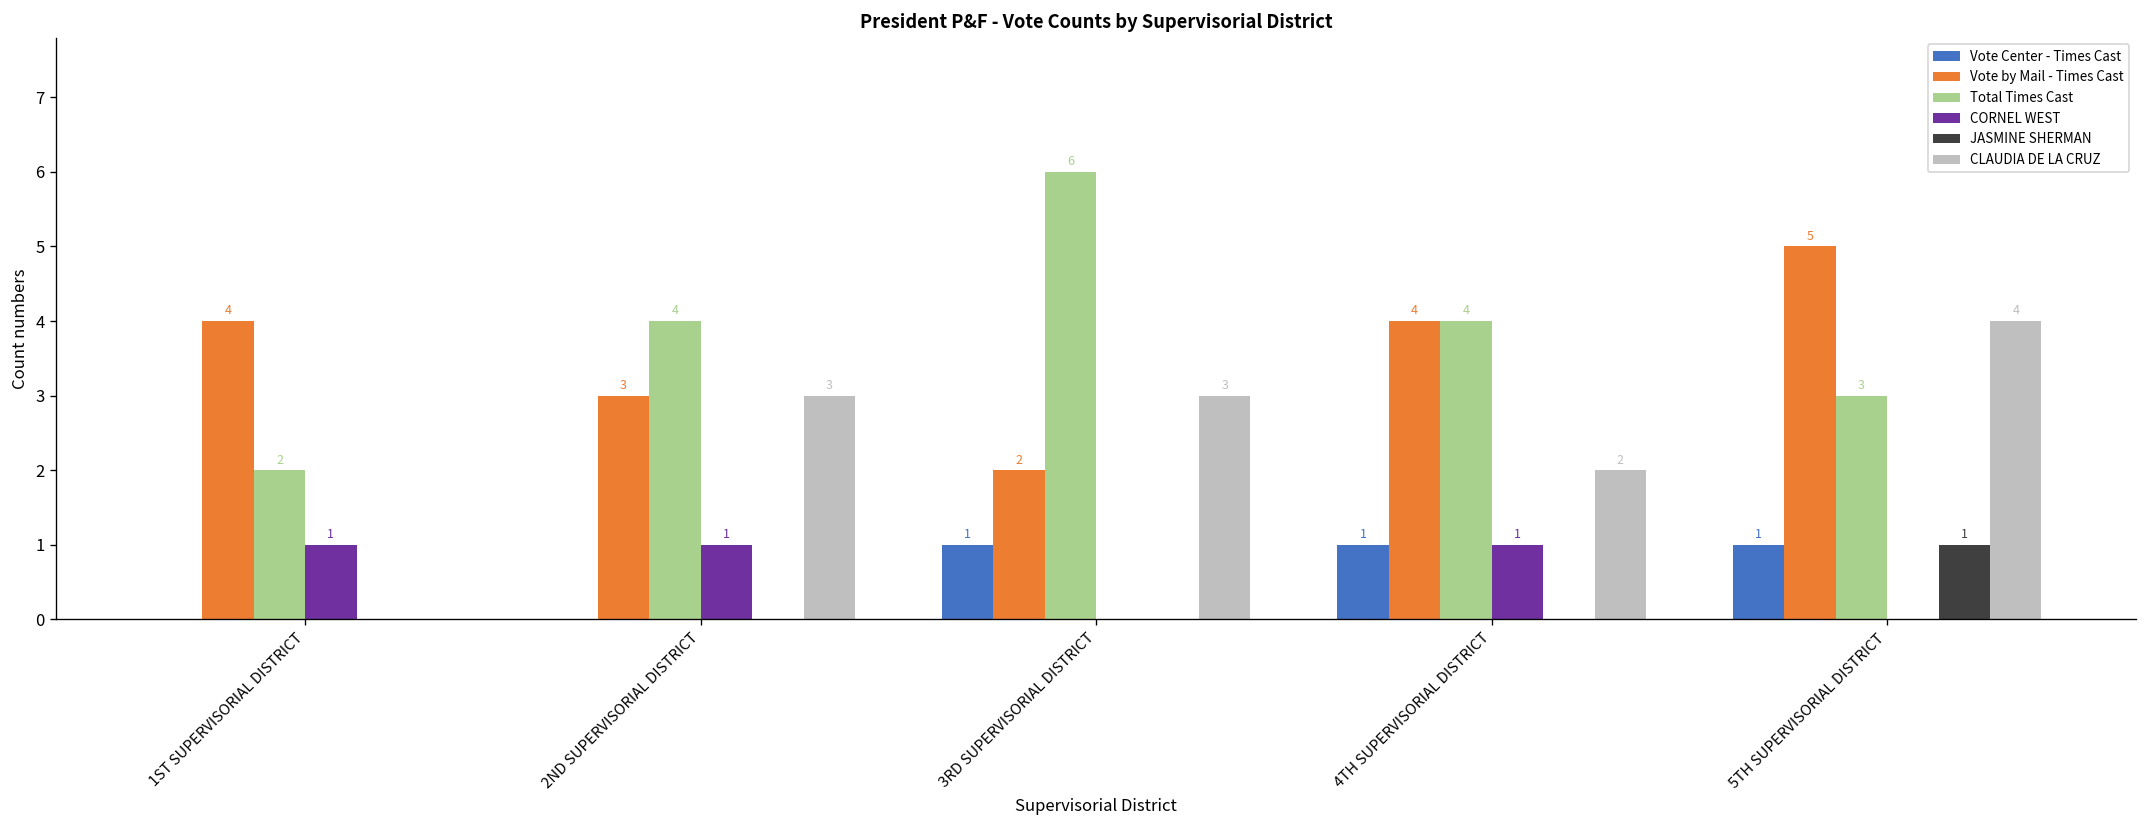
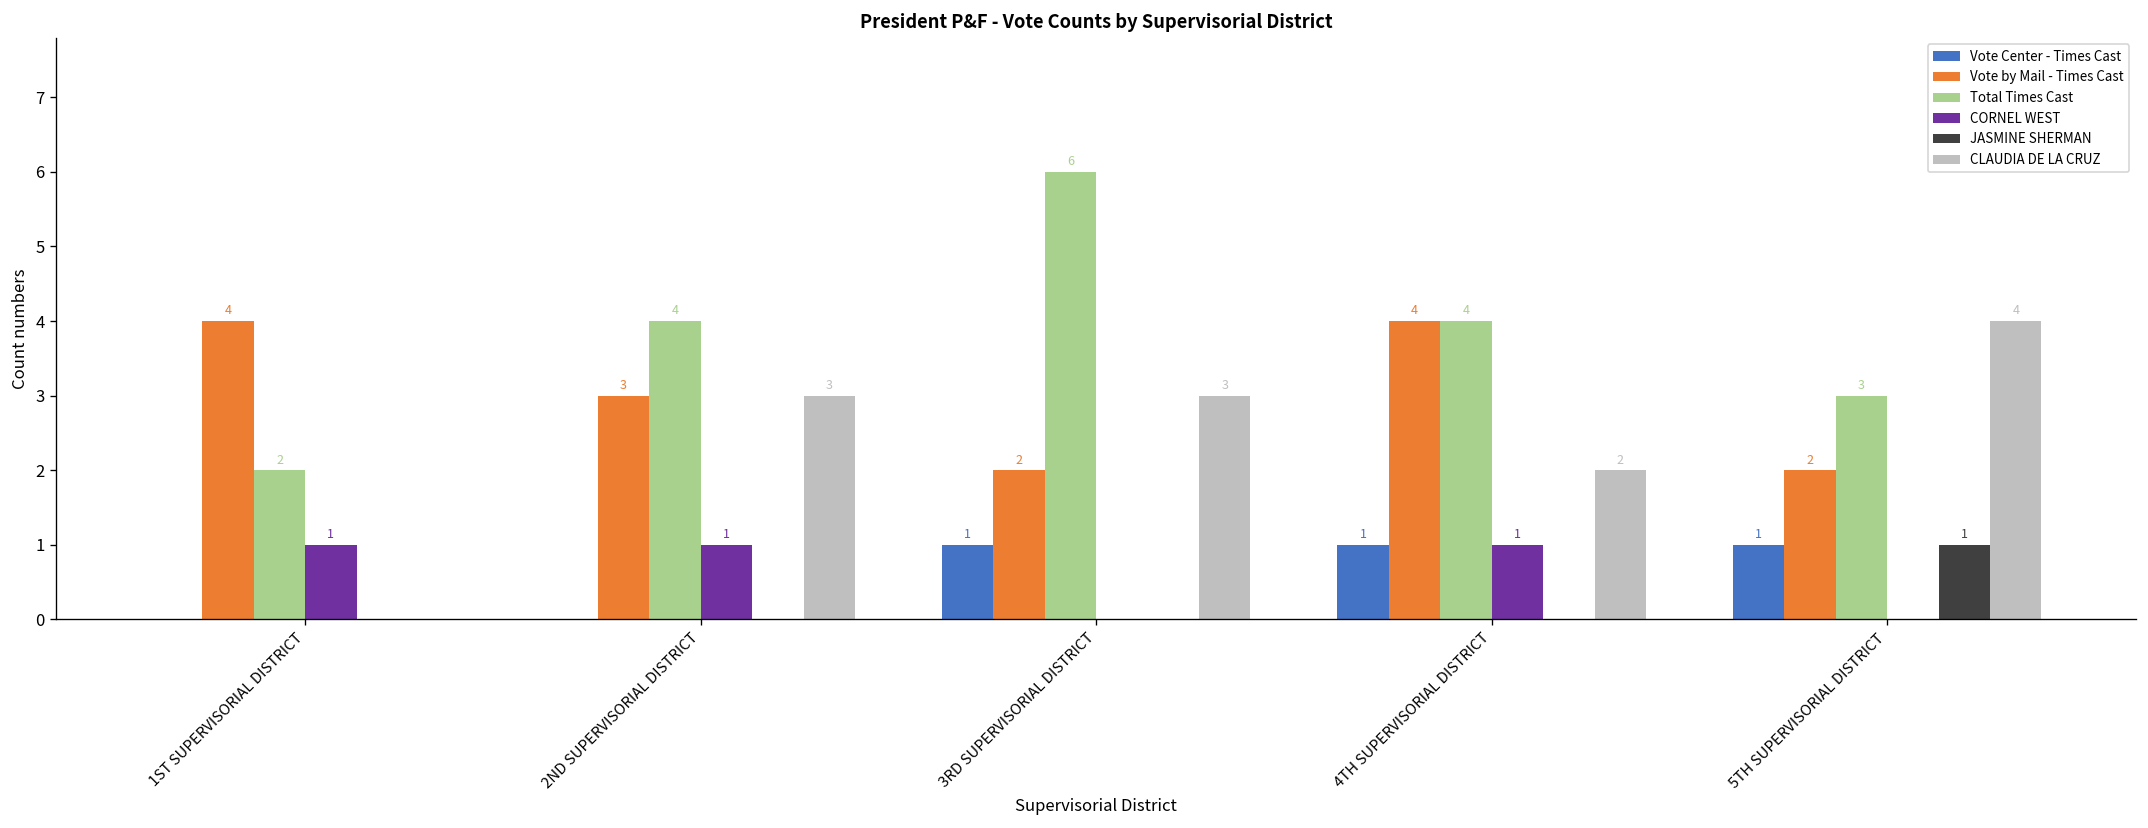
Vote by Mail - Times Cast, 5TH SUPERVISORIAL DISTRICT: 5 -> 2
